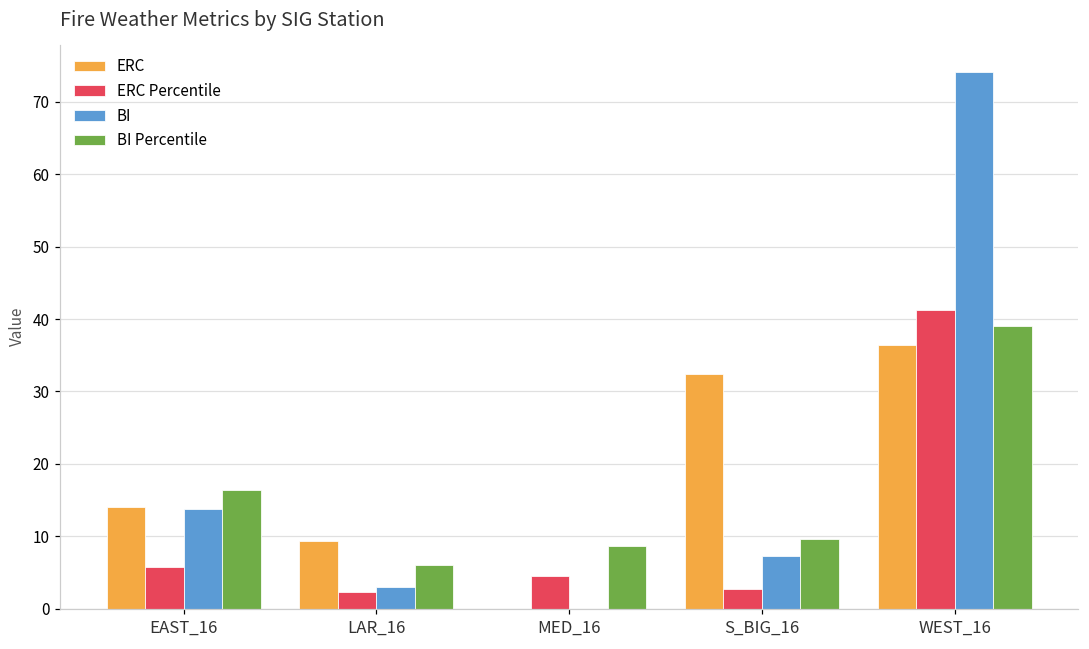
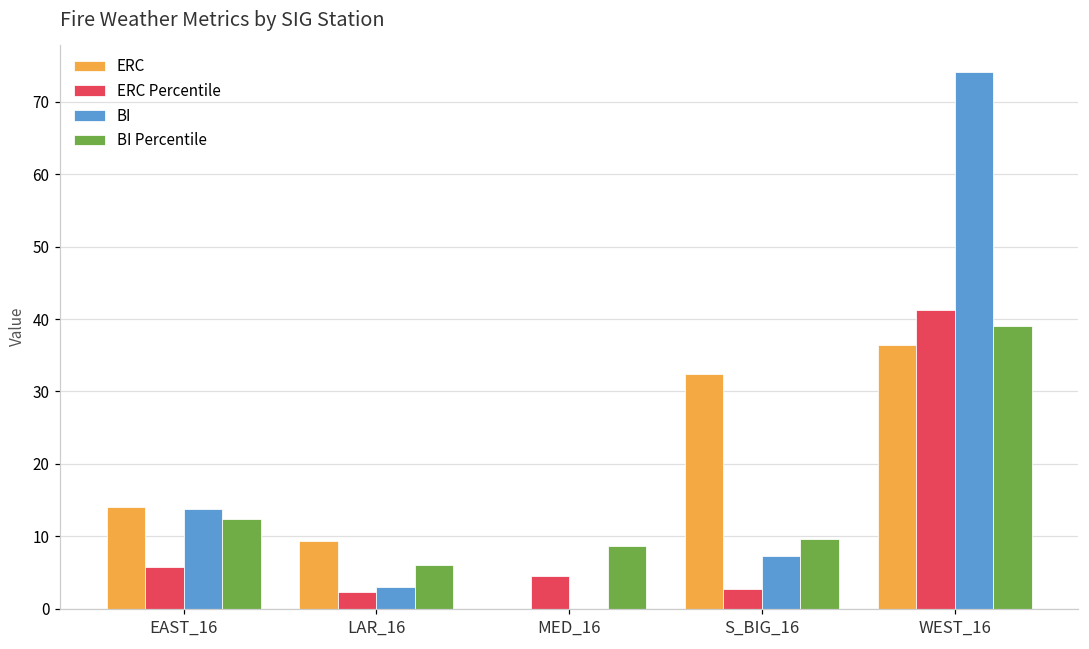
BI Percentile, EAST_16: 16 -> 12
